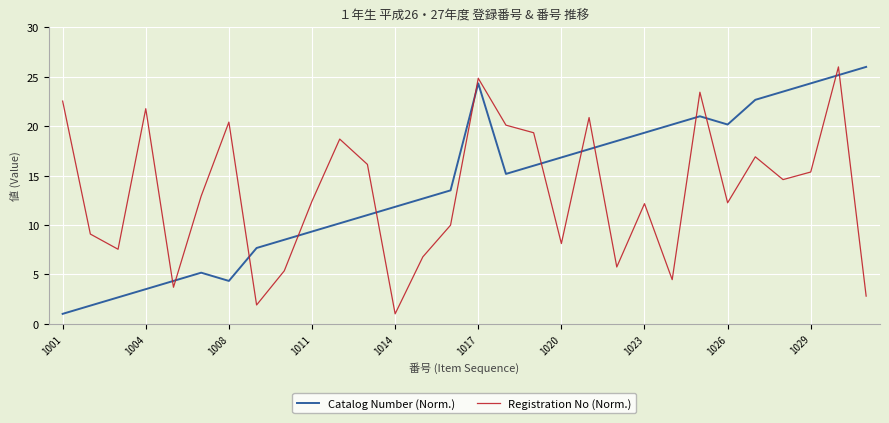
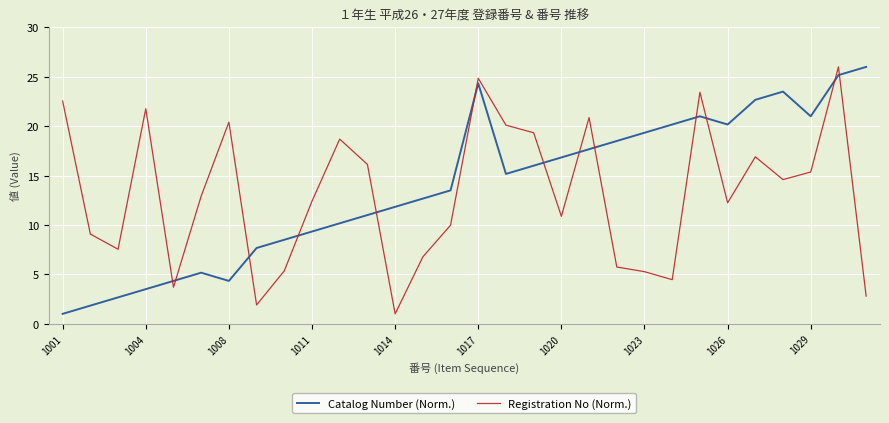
Registration No (Norm.), 1020: 8 -> 11
Registration No (Norm.), 1023: 12 -> 5
Catalog Number (Norm.), 1029: 24 -> 21
